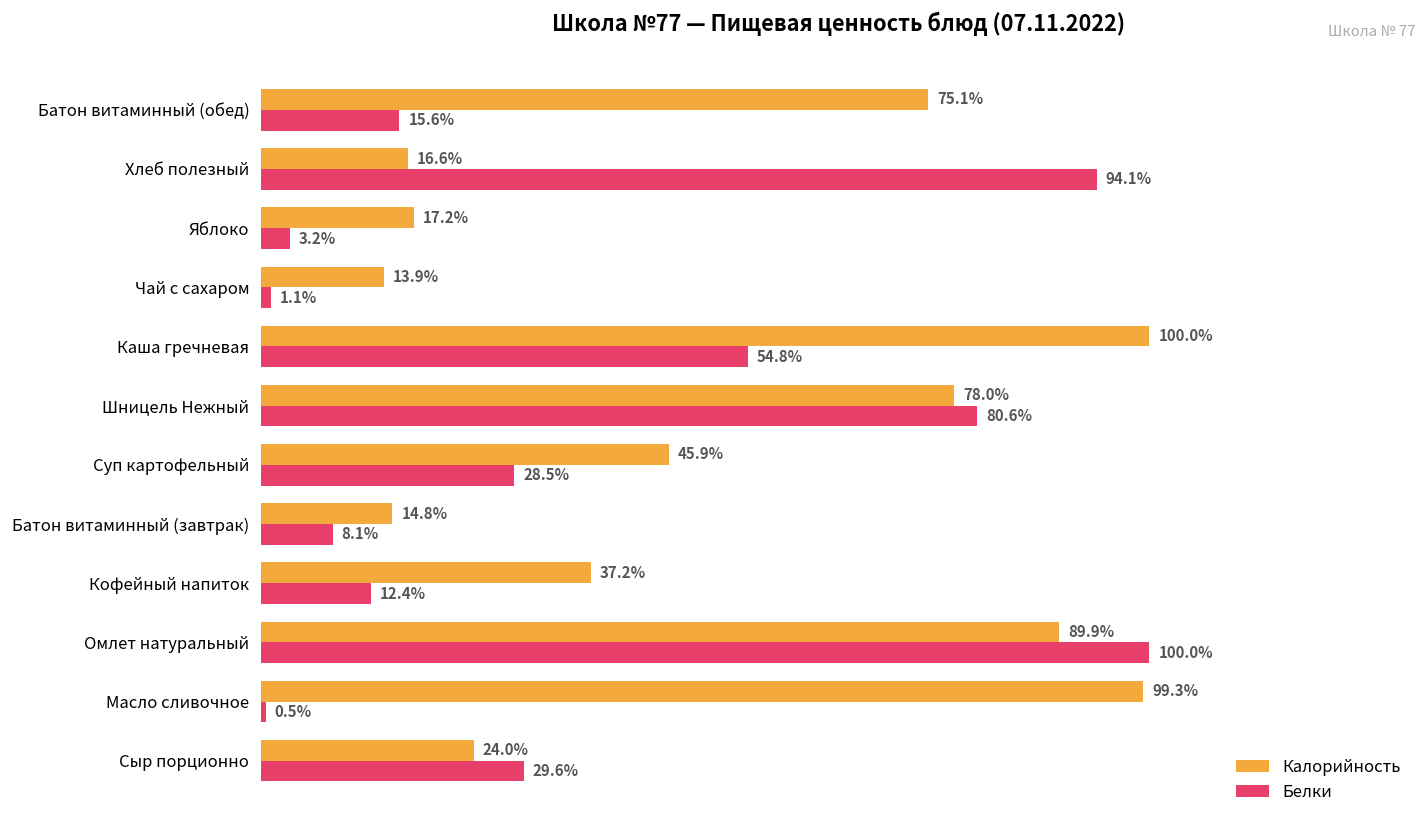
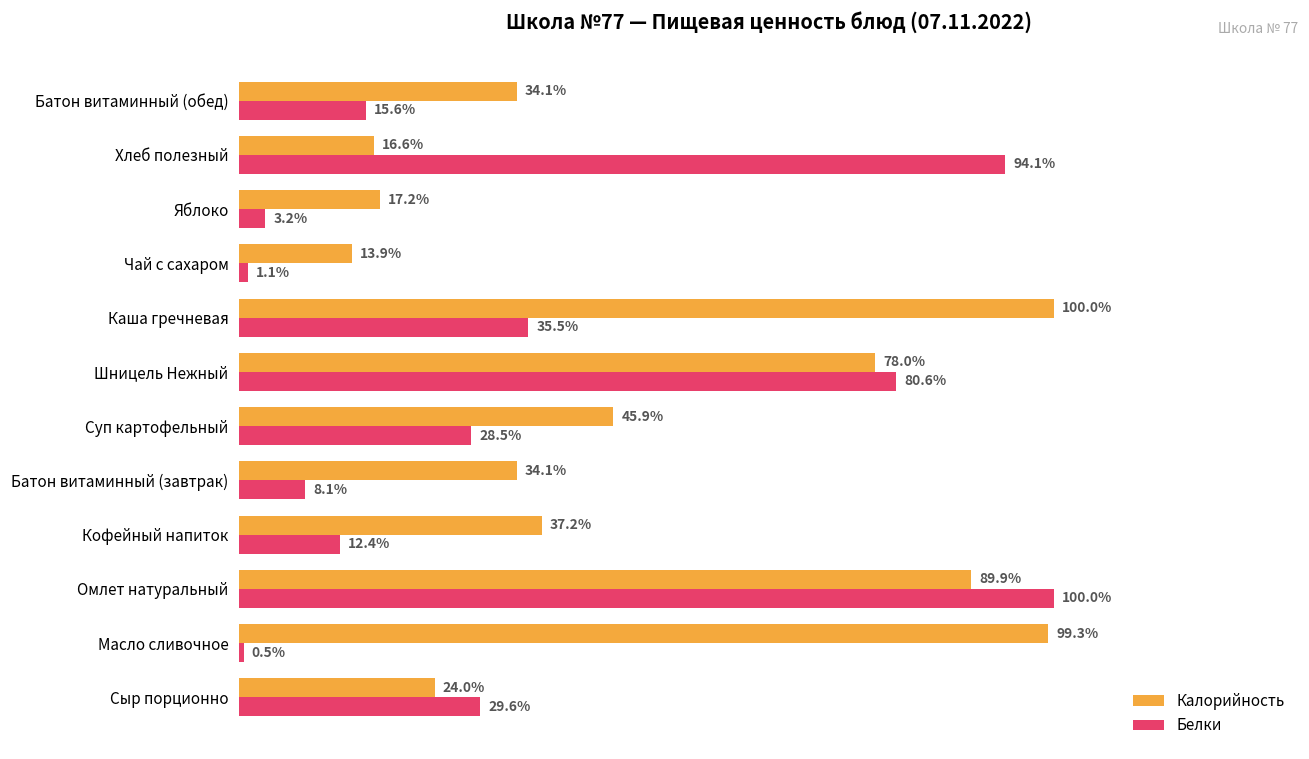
Калорийность, Батон витаминный (обед): 75.1% -> 34.1%
Белки, Каша гречневая: 54.8% -> 35.5%
Калорийность, Батон витаминный (завтрак): 14.8% -> 34.1%
